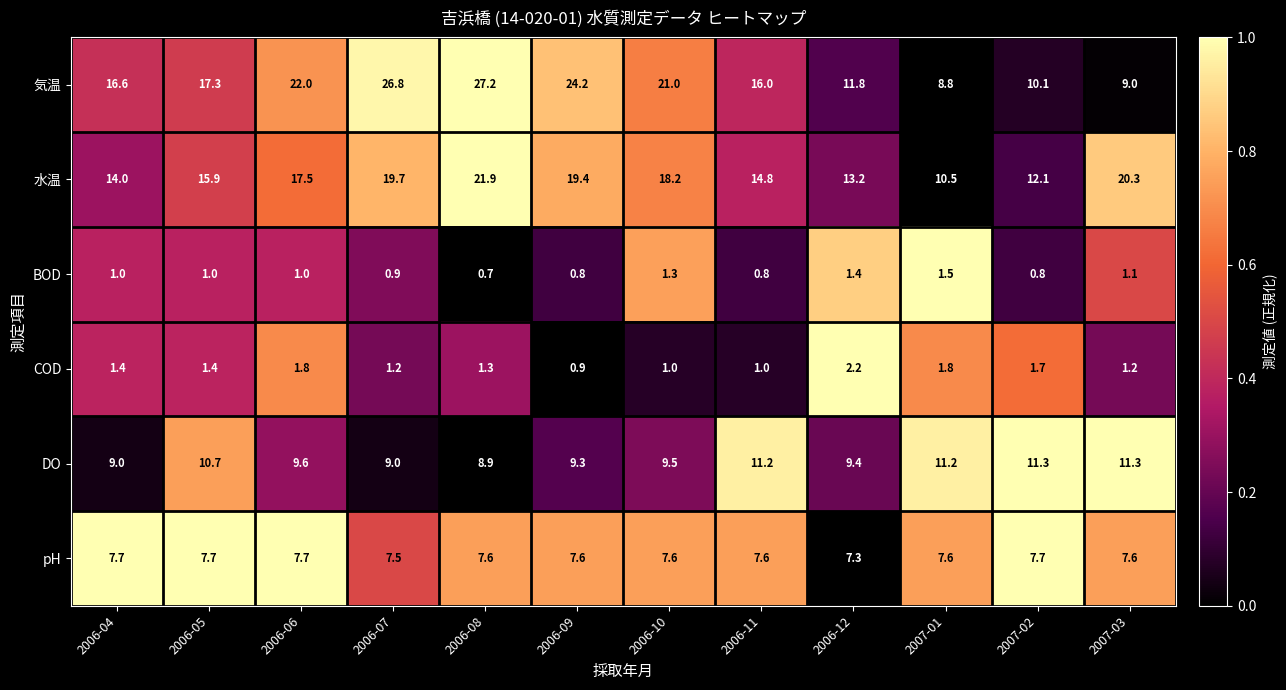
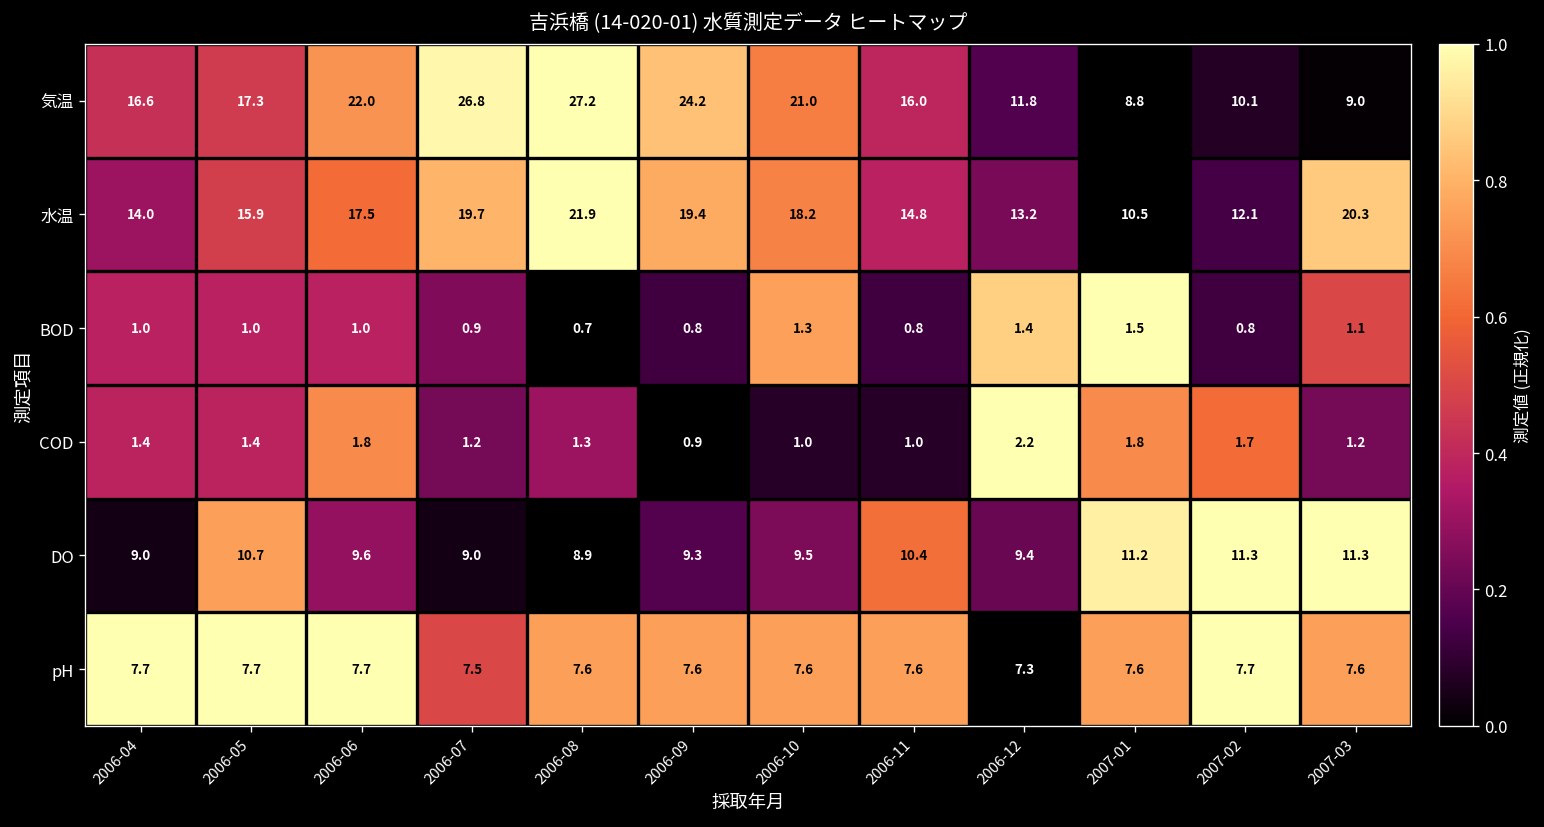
DO, 2006-11: 11.2 -> 10.4
